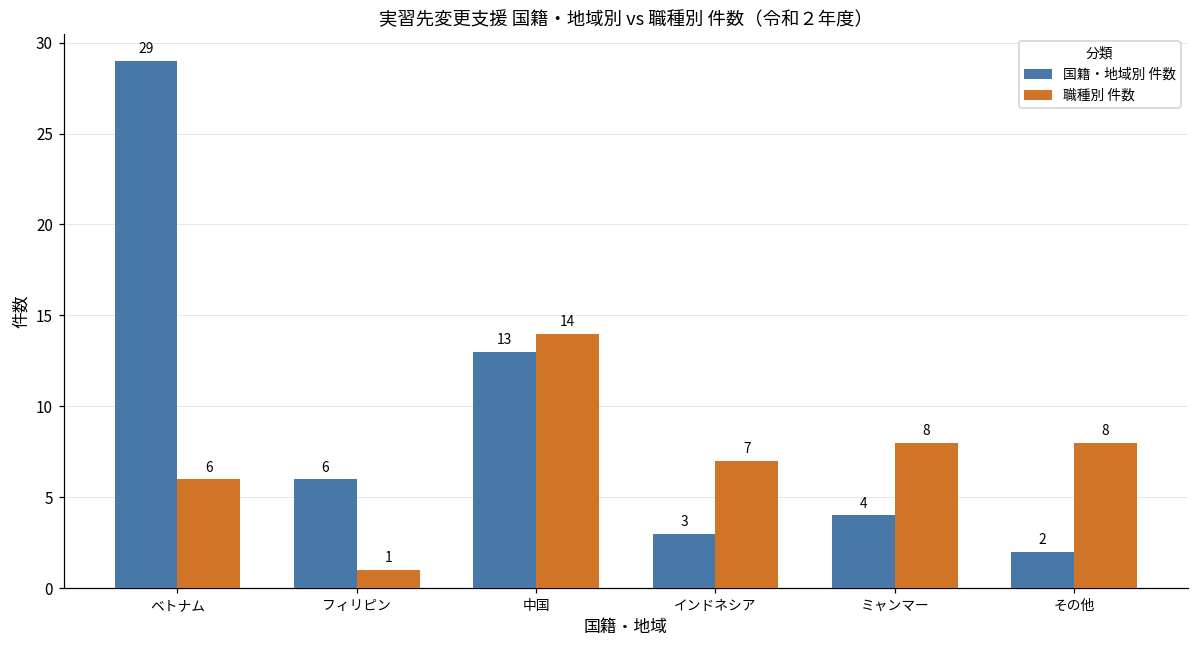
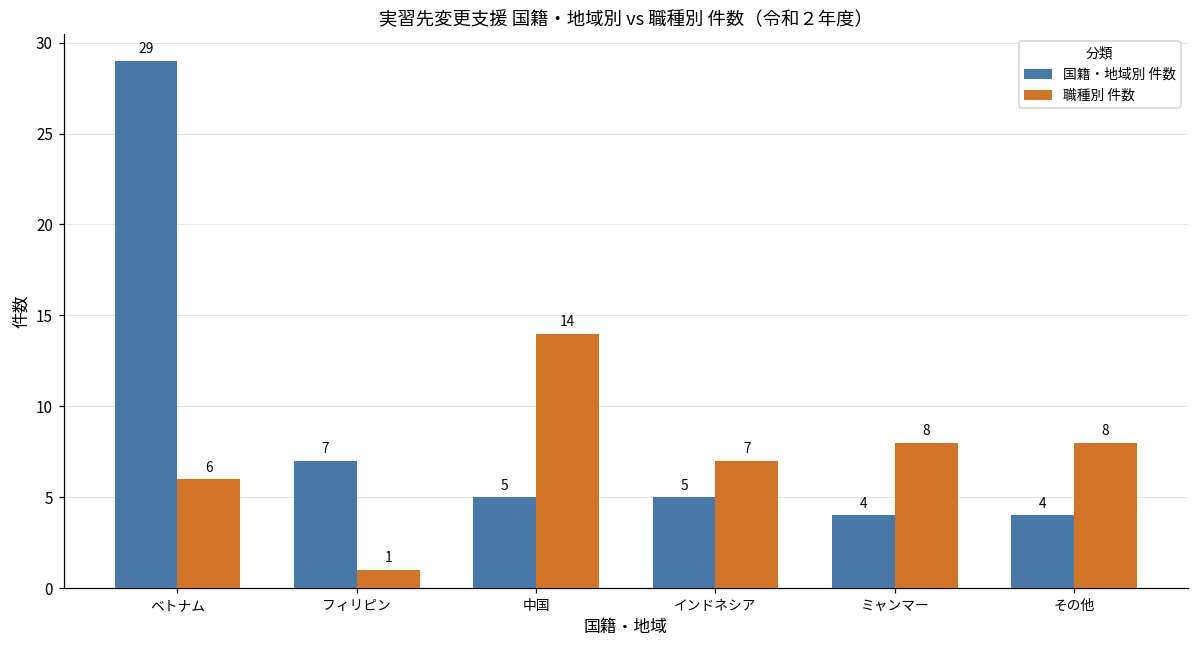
国籍・地域別 件数, フィリピン: 6 -> 7
国籍・地域別 件数, 中国: 13 -> 5
国籍・地域別 件数, インドネシア: 3 -> 5
国籍・地域別 件数, その他: 2 -> 4
